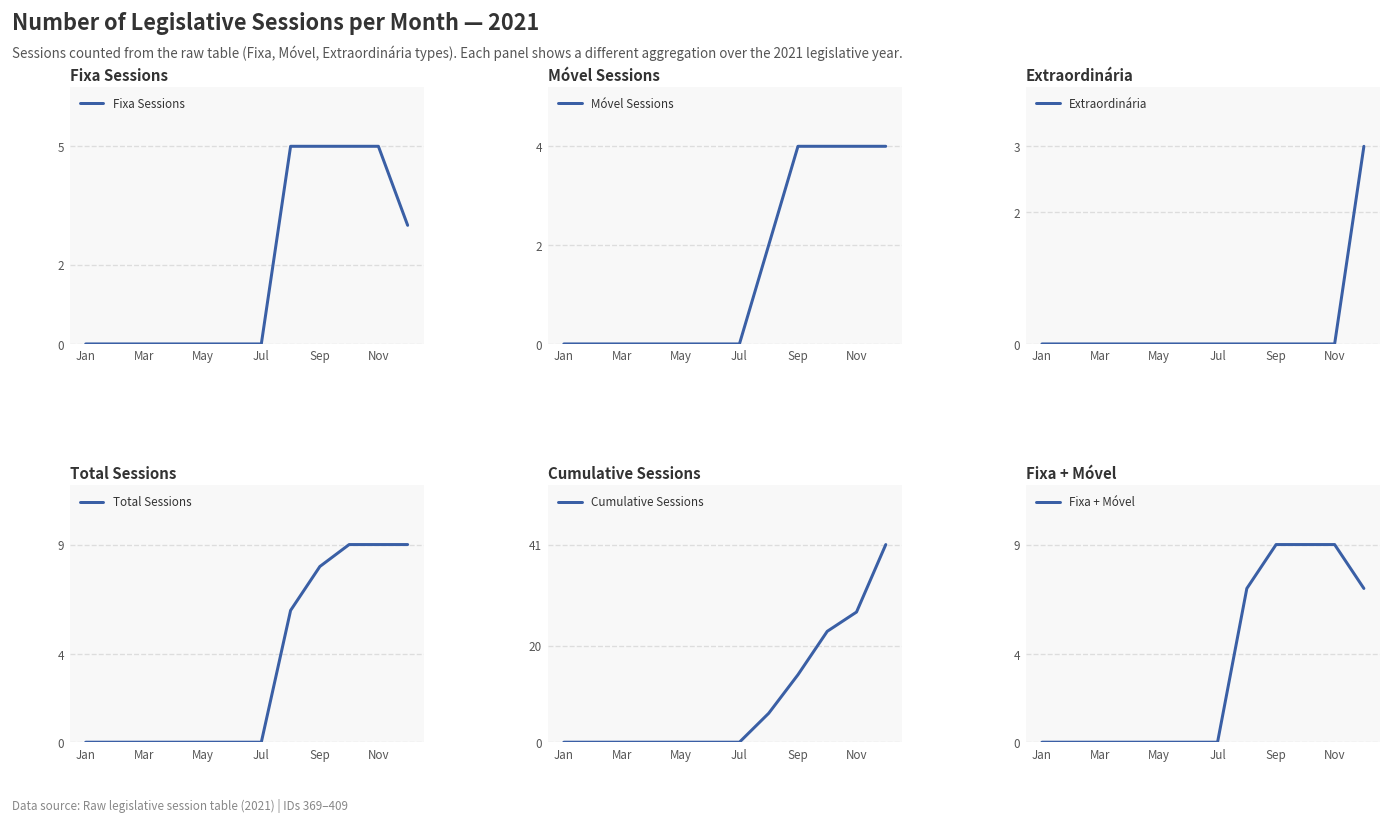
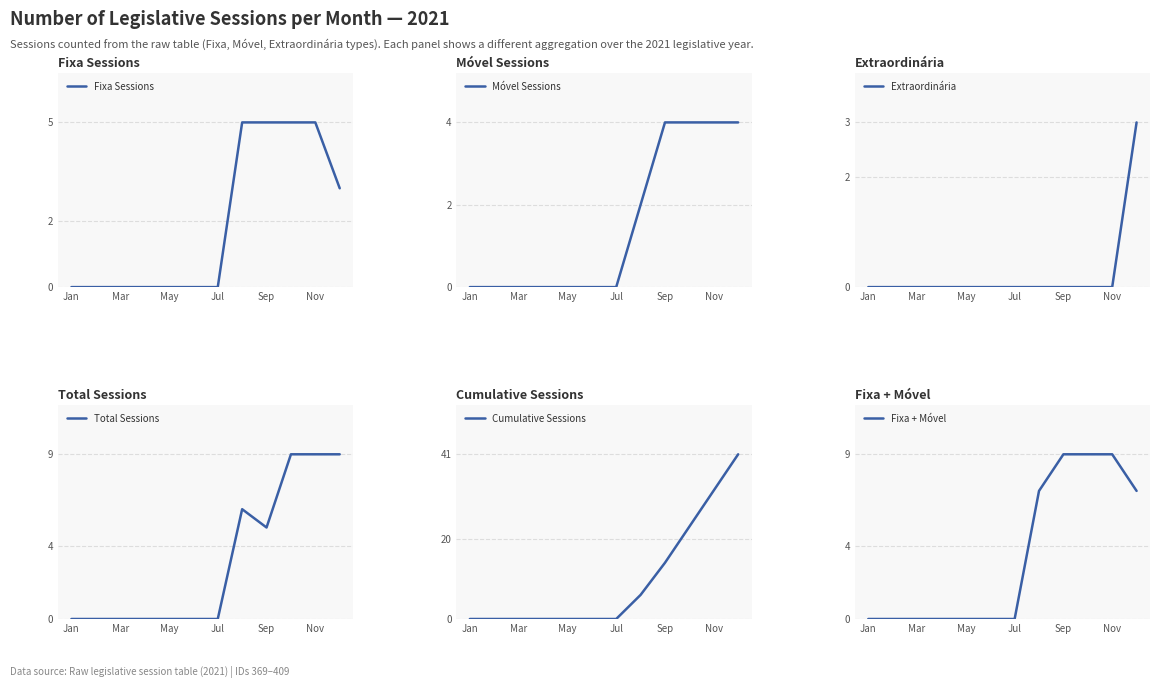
Total Sessions, Sep: 8 -> 5
Cumulative Sessions, Nov: 27 -> 32
